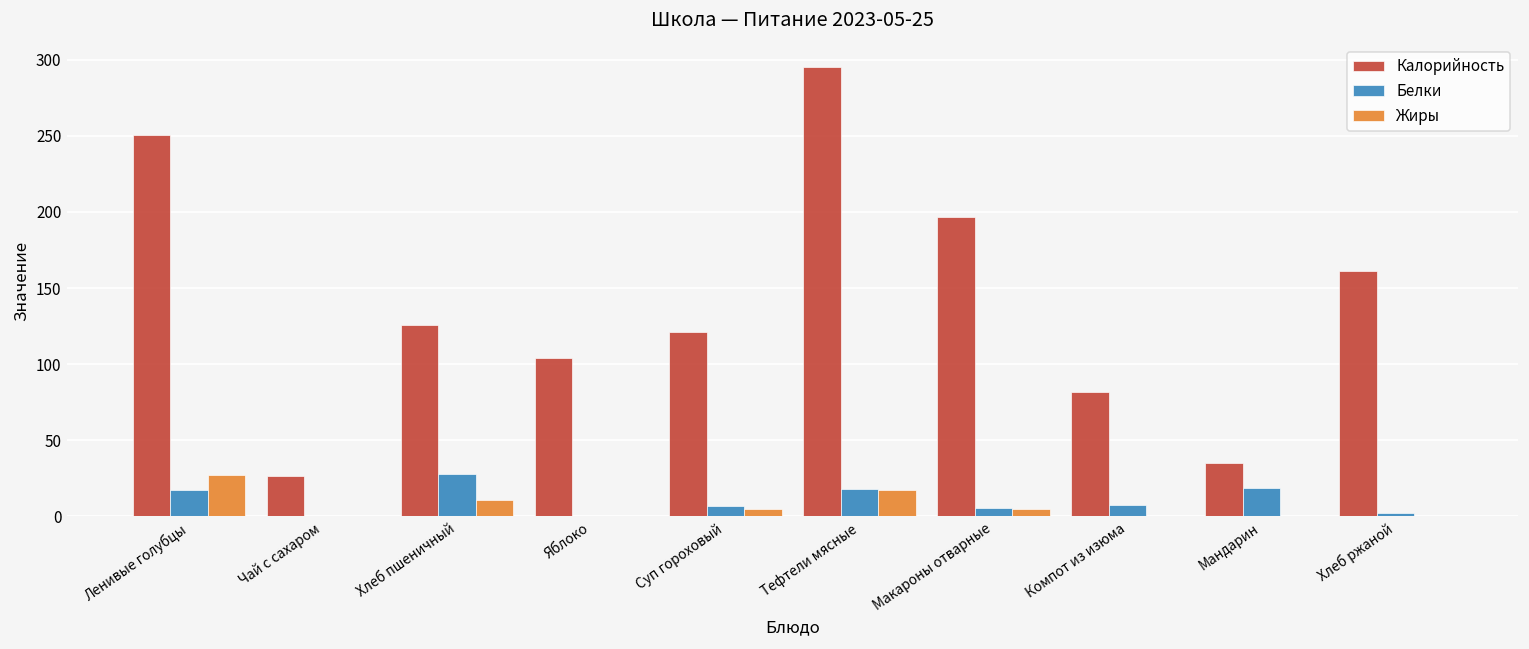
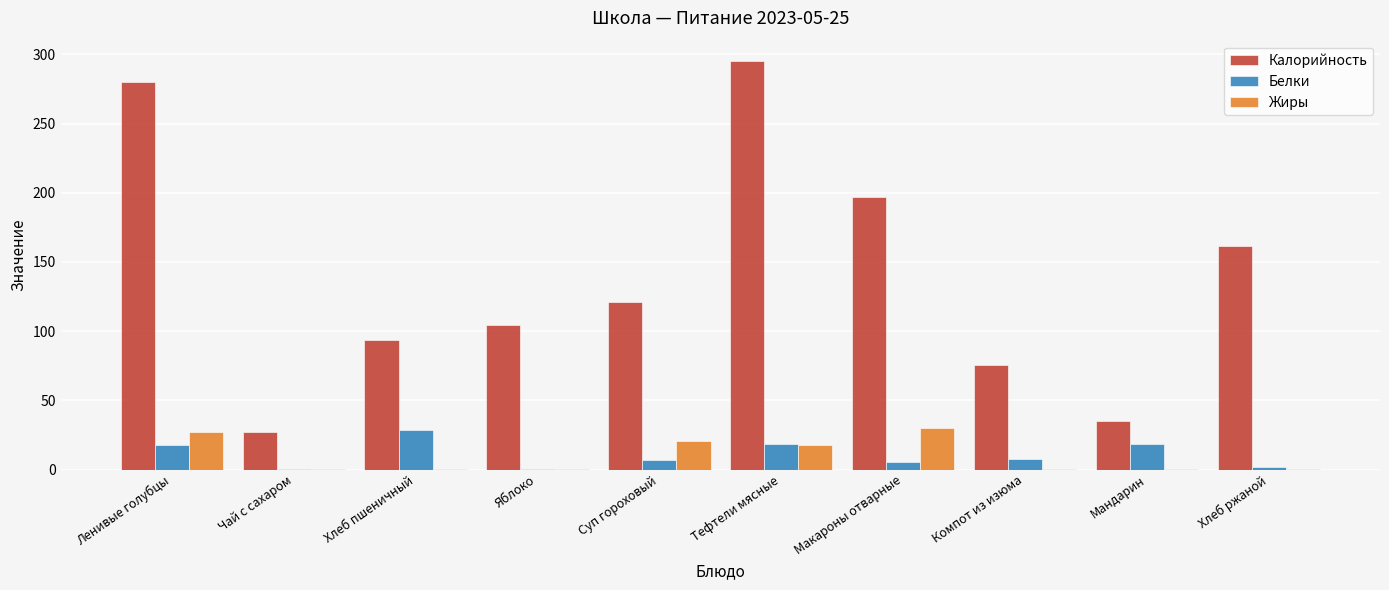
Калорийность, Ленивые голубцы: 251 -> 280
Калорийность, Хлеб пшеничный: 126 -> 94
Жиры, Хлеб пшеничный: 11 -> 0
Жиры, Суп гороховый: 5 -> 21
Жиры, Макароны отварные: 5 -> 30
Калорийность, Компот из изюма: 82 -> 76
